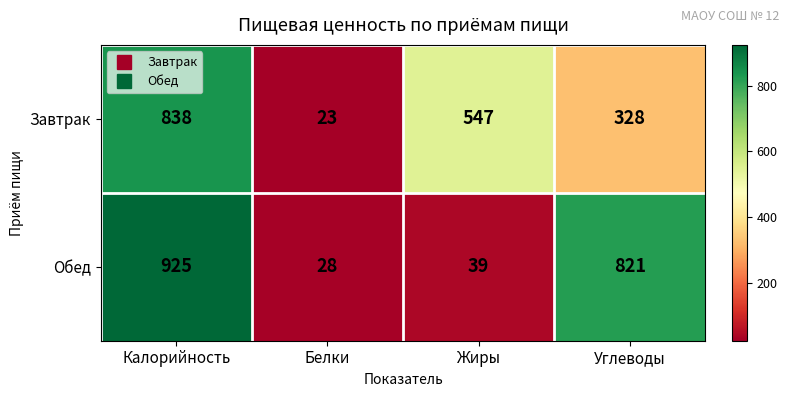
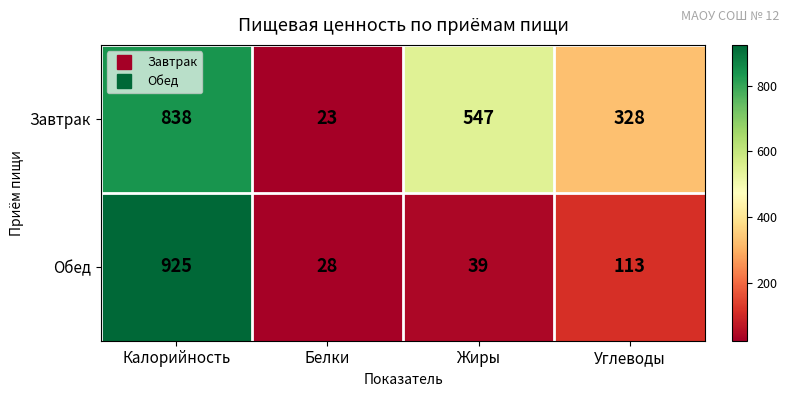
Обед, Углеводы: 821 -> 113
